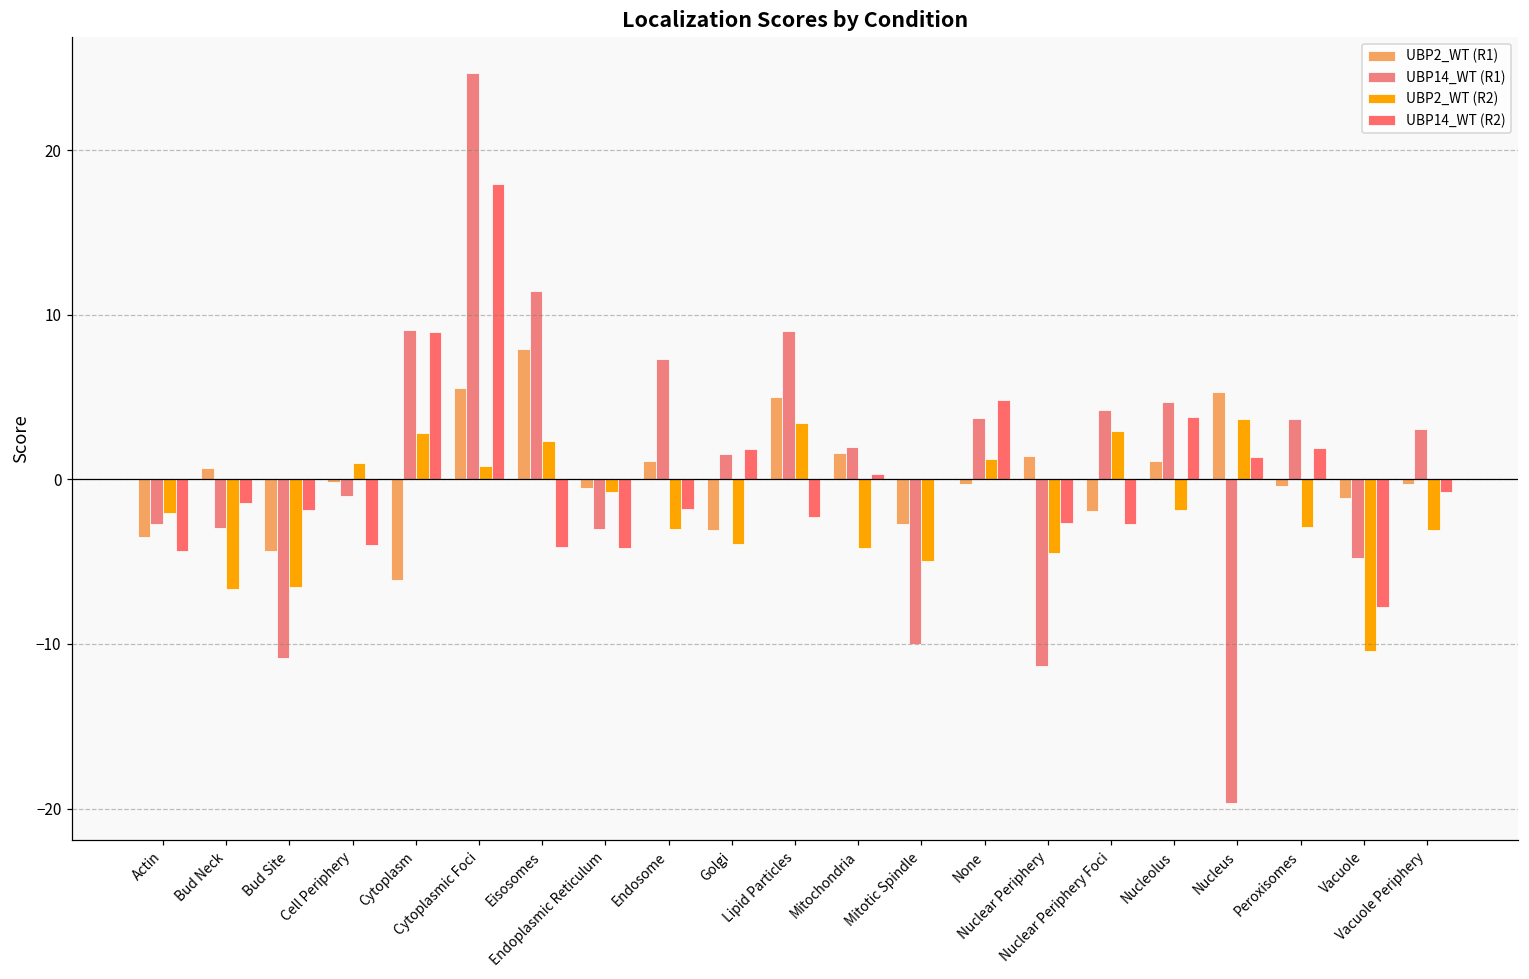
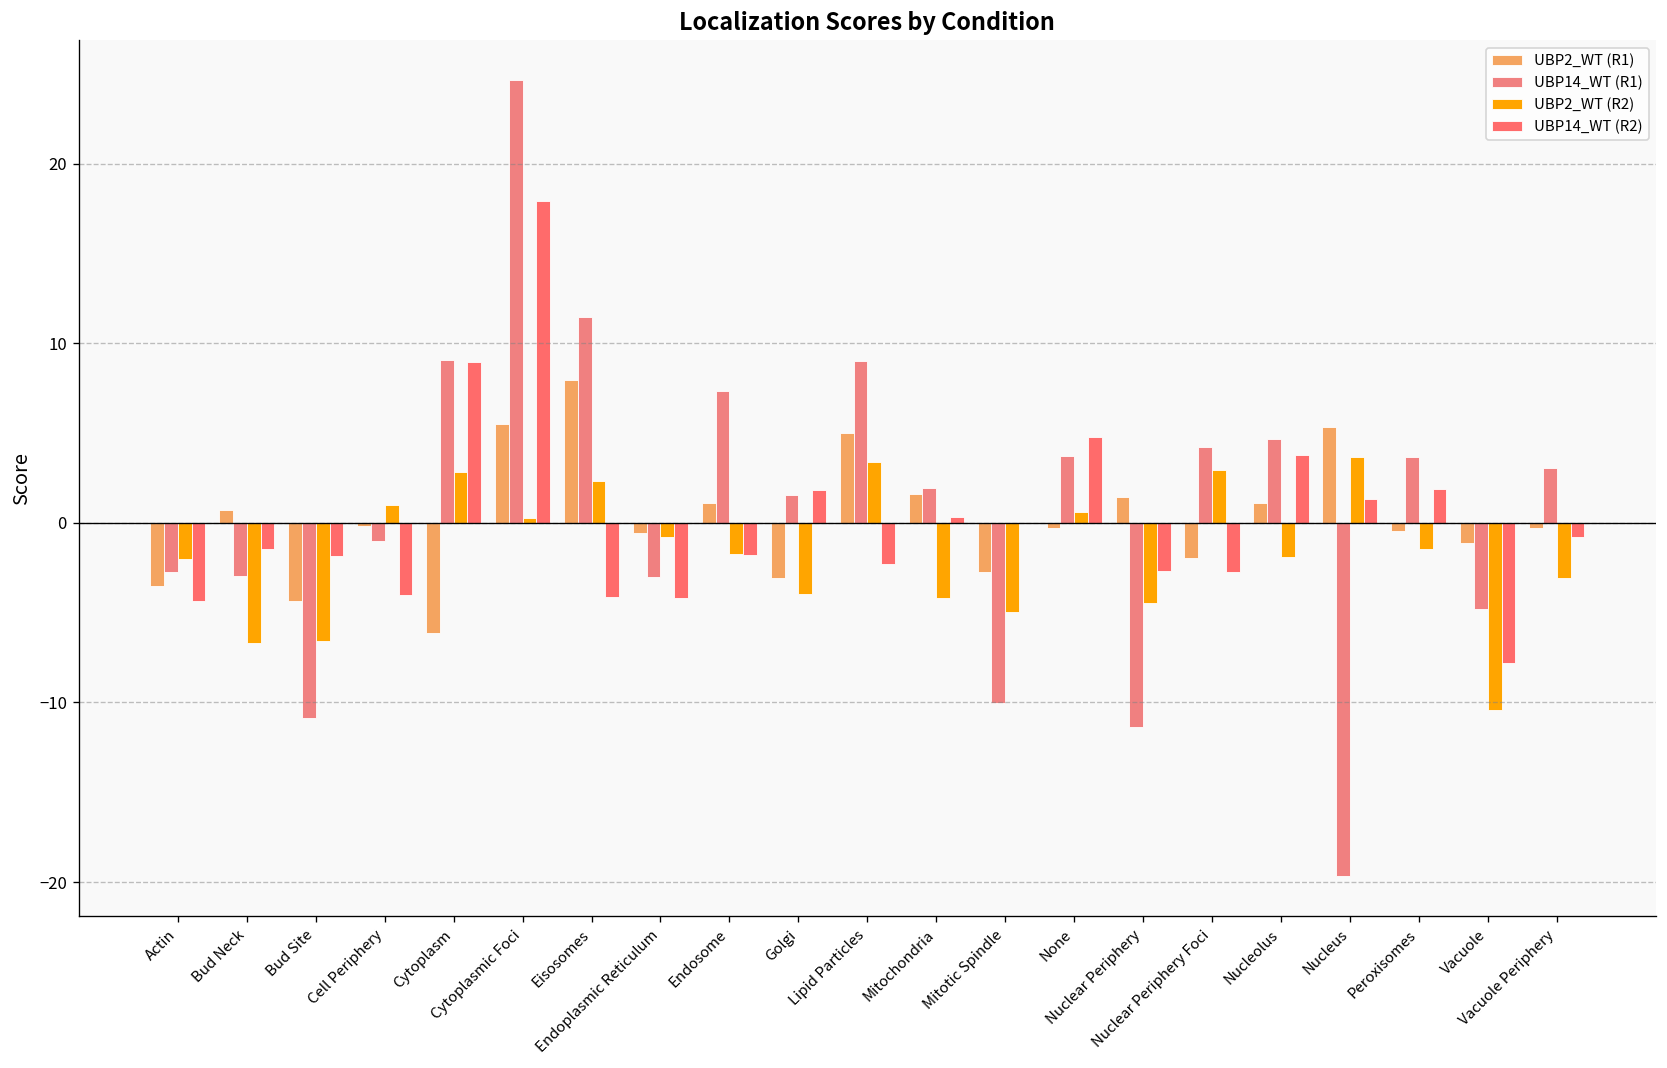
UBP2_WT (R2), Cytoplasmic Foci: 0.8 -> 0.3
UBP2_WT (R2), Endosome: -3.0 -> -1.7
UBP2_WT (R2), None: 1.3 -> 0.6
UBP2_WT (R2), Peroxisomes: -2.9 -> -1.5
